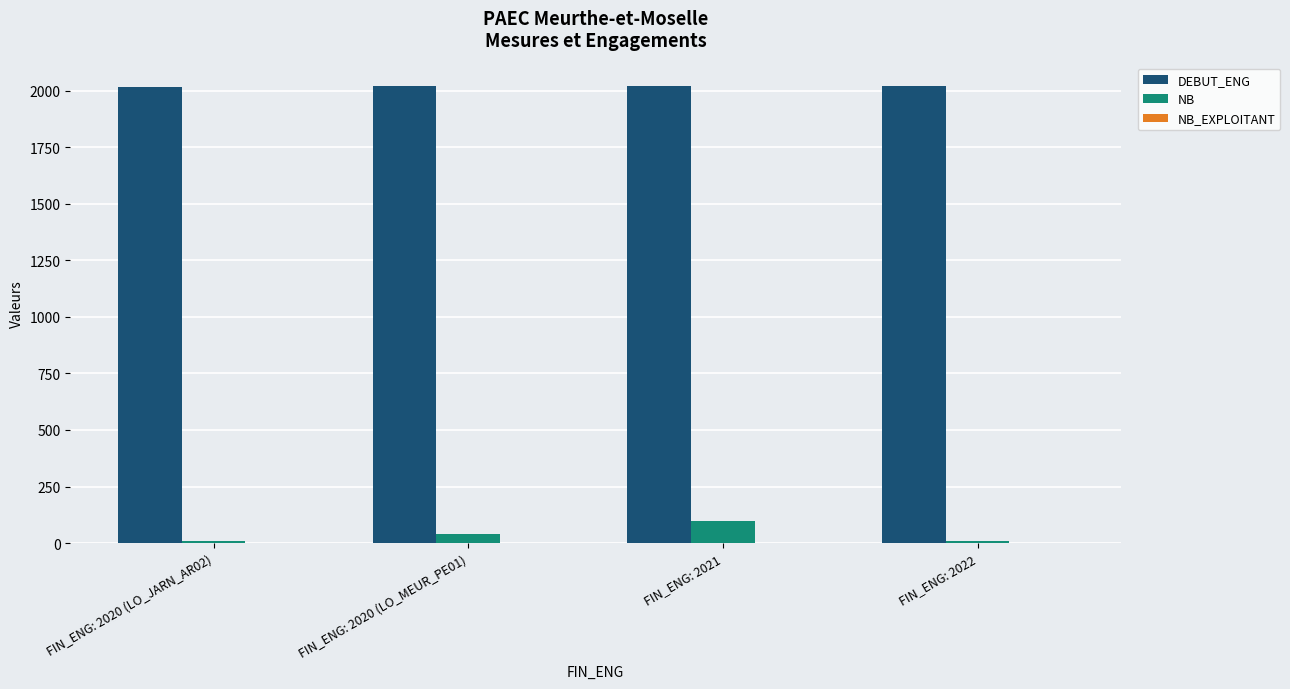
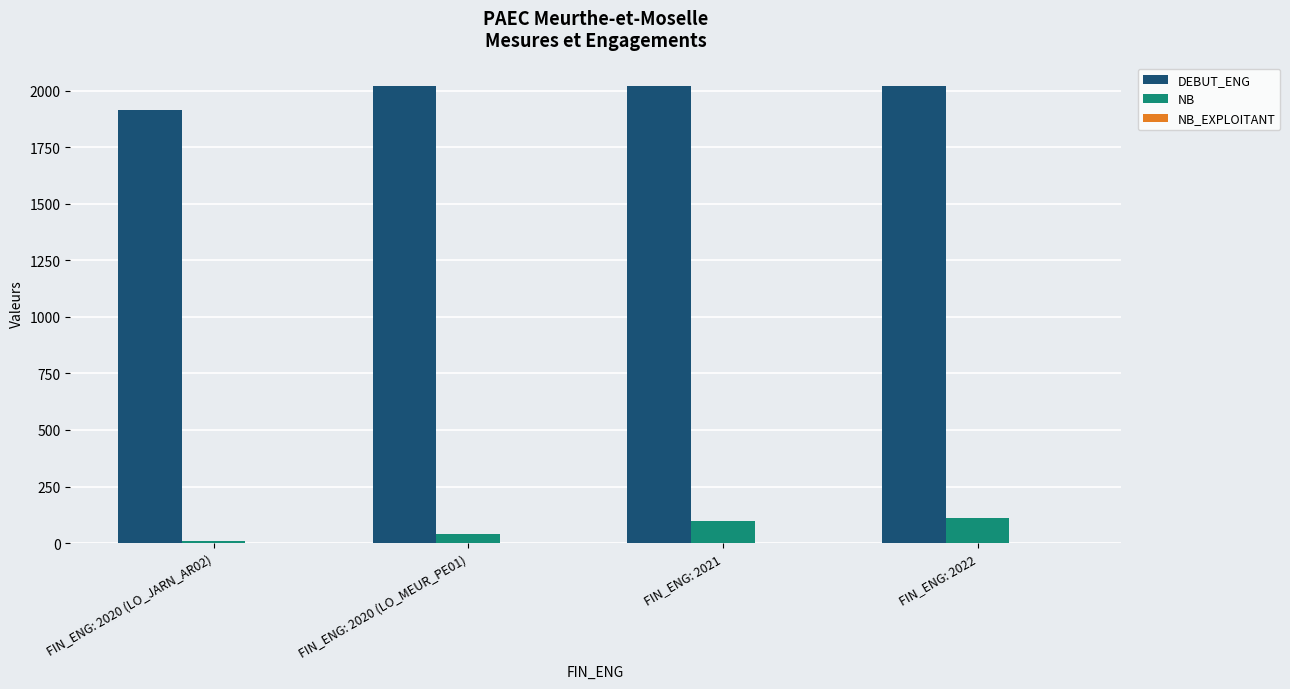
DEBUT_ENG, FIN_ENG: 2020 (LO_JARN_AR02): 2020 -> 1920
NB, FIN_ENG: 2022: 10 -> 110
